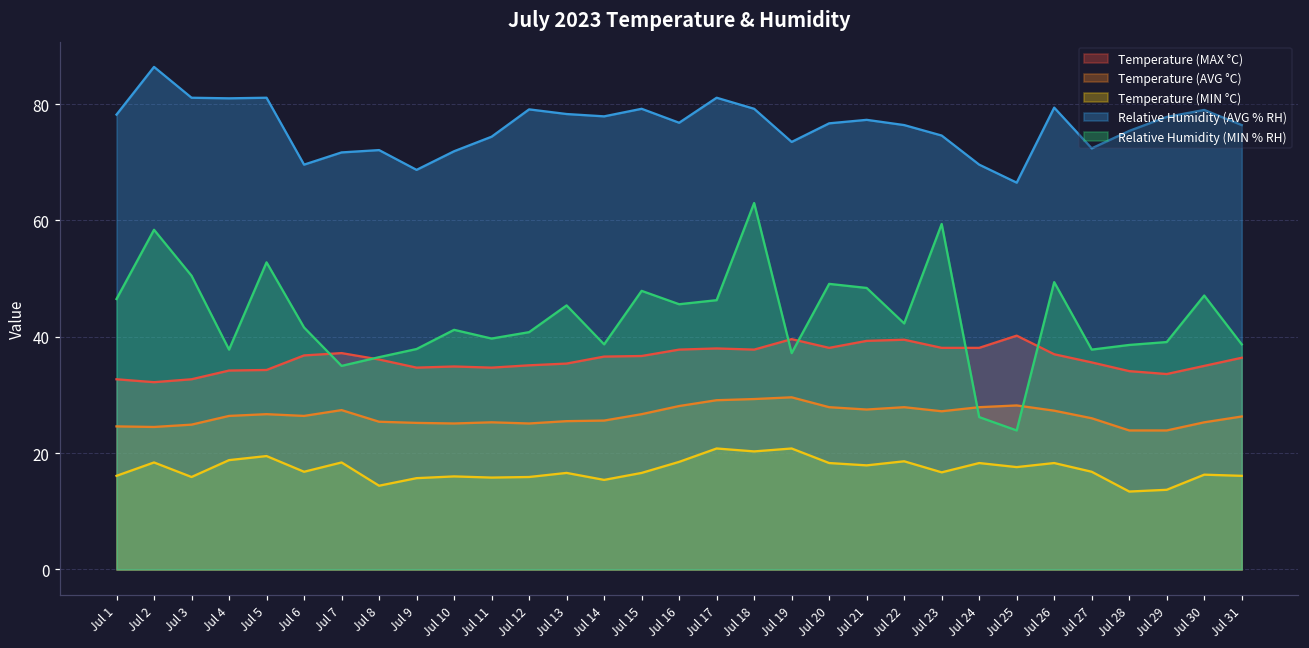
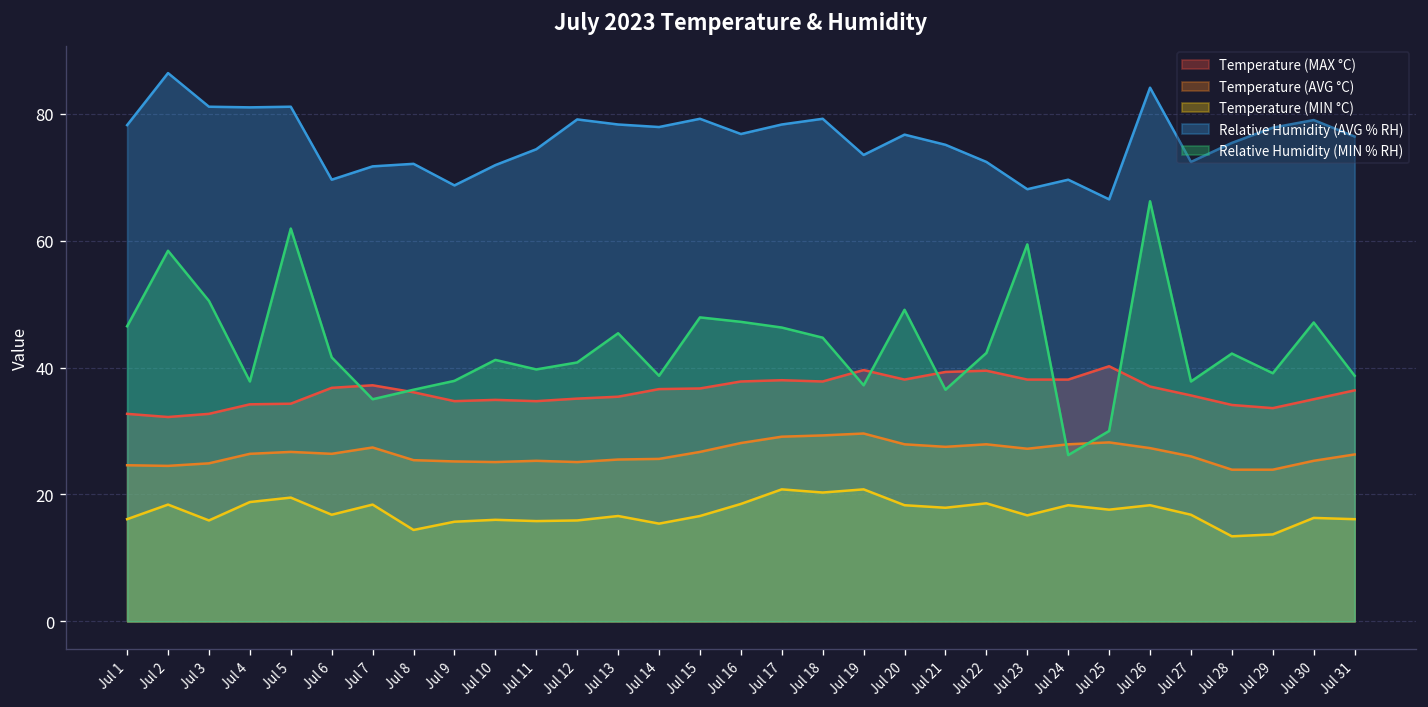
Relative Humidity (MIN % RH), Jul 5: 53 -> 62
Relative Humidity (MIN % RH), Jul 16: 46 -> 47
Relative Humidity (AVG % RH), Jul 17: 81 -> 78
Relative Humidity (MIN % RH), Jul 18: 63 -> 45
Relative Humidity (AVG % RH), Jul 21: 77 -> 75
Relative Humidity (MIN % RH), Jul 21: 48 -> 37
Relative Humidity (AVG % RH), Jul 22: 76 -> 72
Relative Humidity (AVG % RH), Jul 23: 75 -> 68
Relative Humidity (MIN % RH), Jul 25: 24 -> 30
Relative Humidity (AVG % RH), Jul 26: 79 -> 84
Relative Humidity (MIN % RH), Jul 26: 49 -> 66
Relative Humidity (MIN % RH), Jul 28: 39 -> 42
